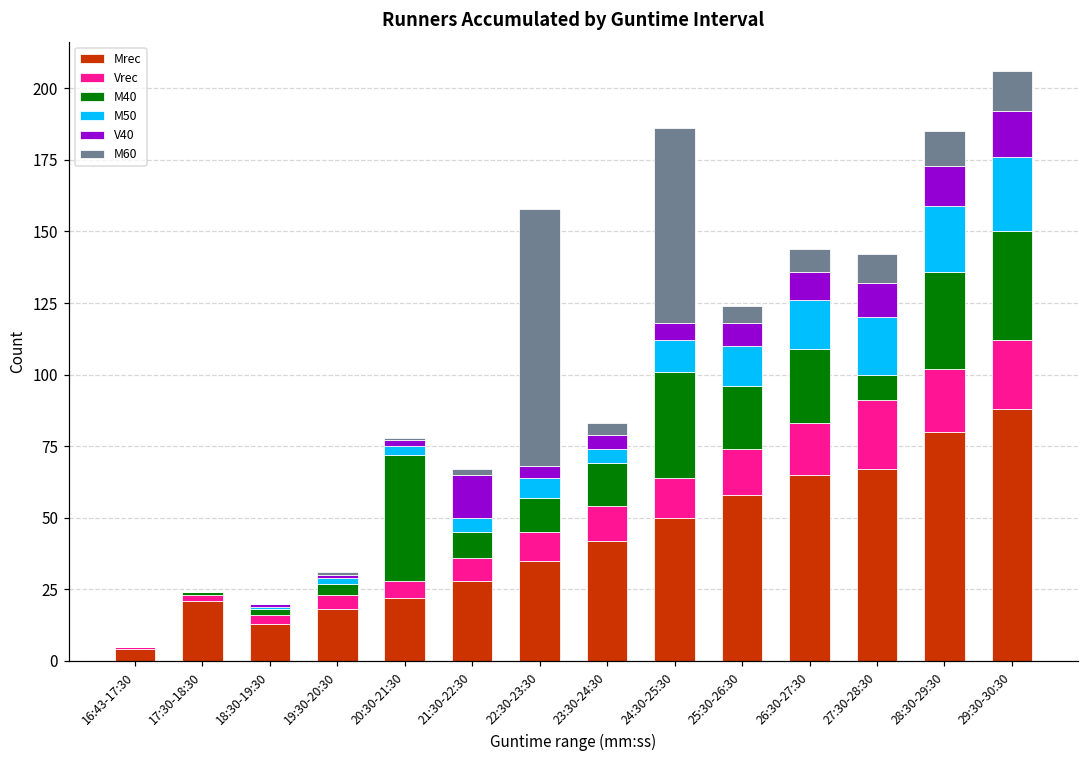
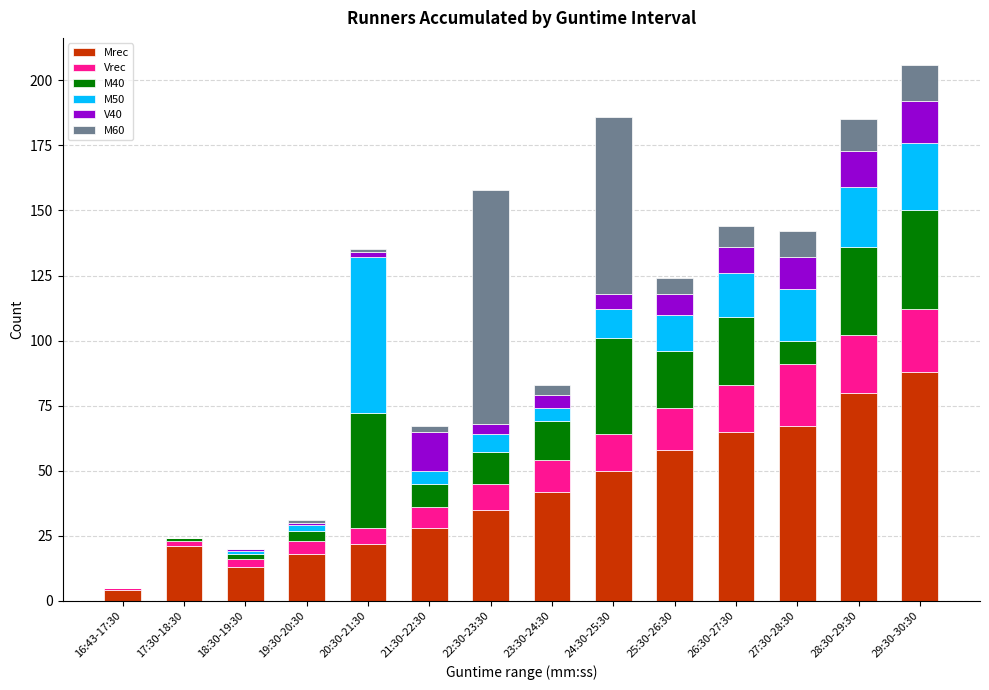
M50, 20:30-21:30: 3 -> 60
